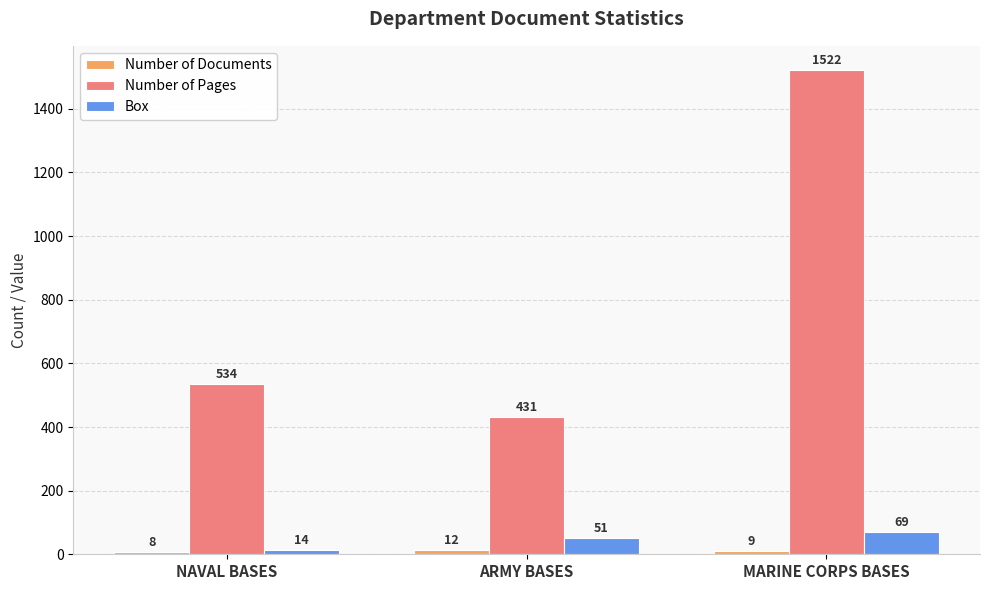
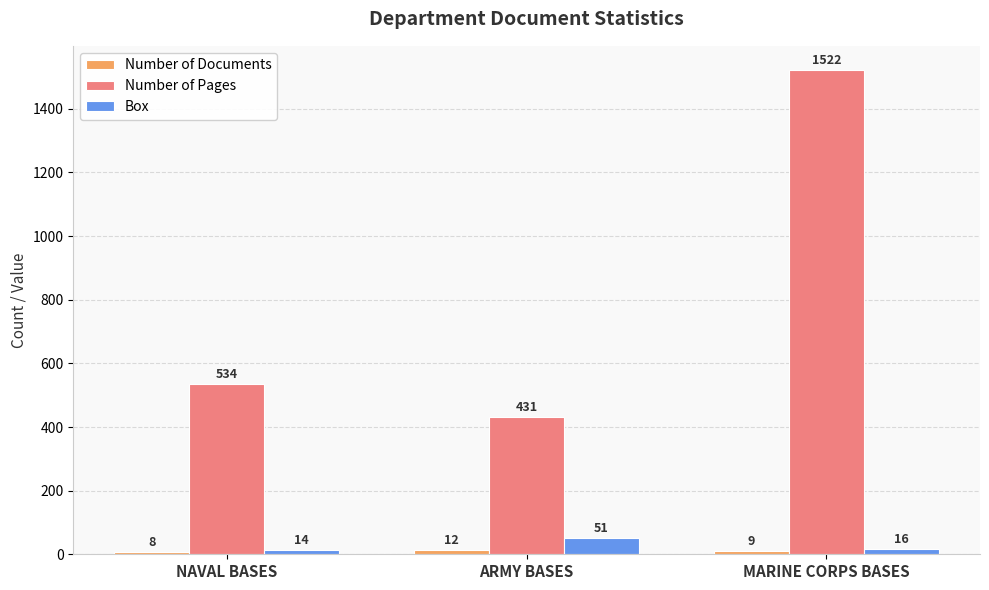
Box, MARINE CORPS BASES: 69 -> 16
